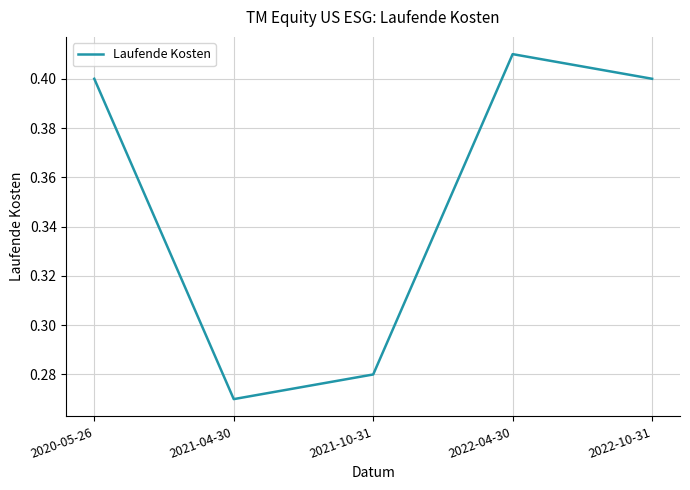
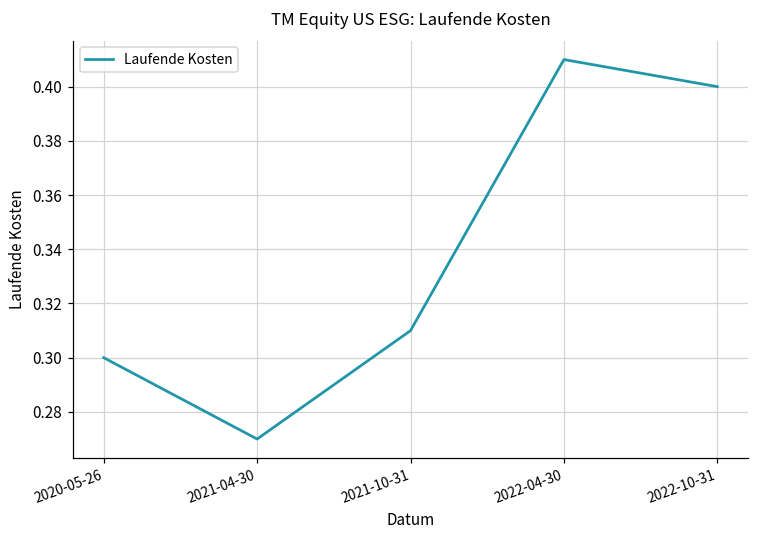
2020-05-26: 0.4 -> 0.3
2021-10-31: 0.28 -> 0.31
